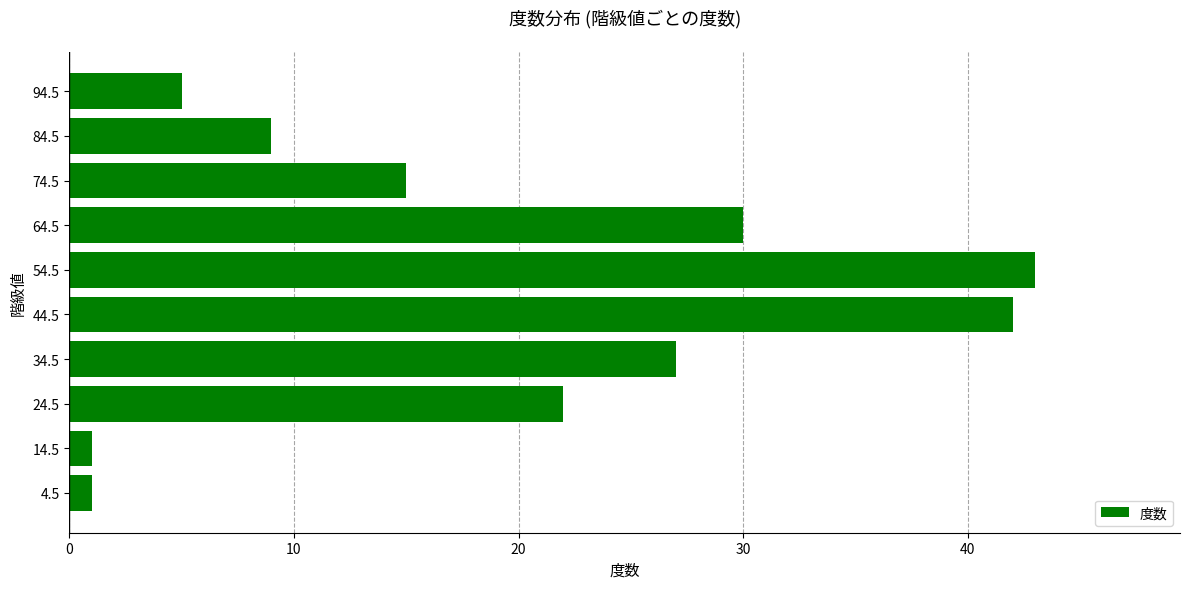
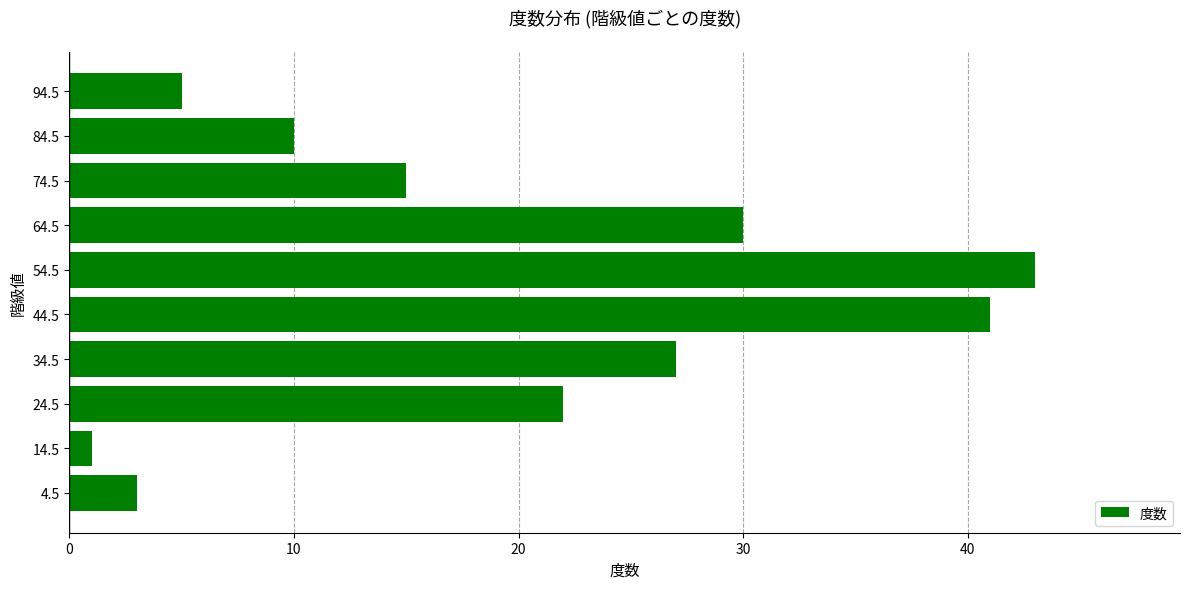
84.5: 9 -> 10
44.5: 42 -> 41
4.5: 1 -> 3
